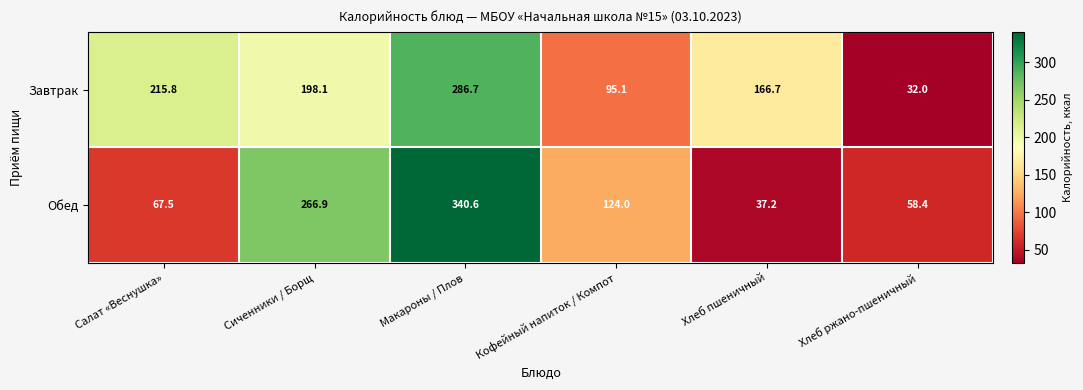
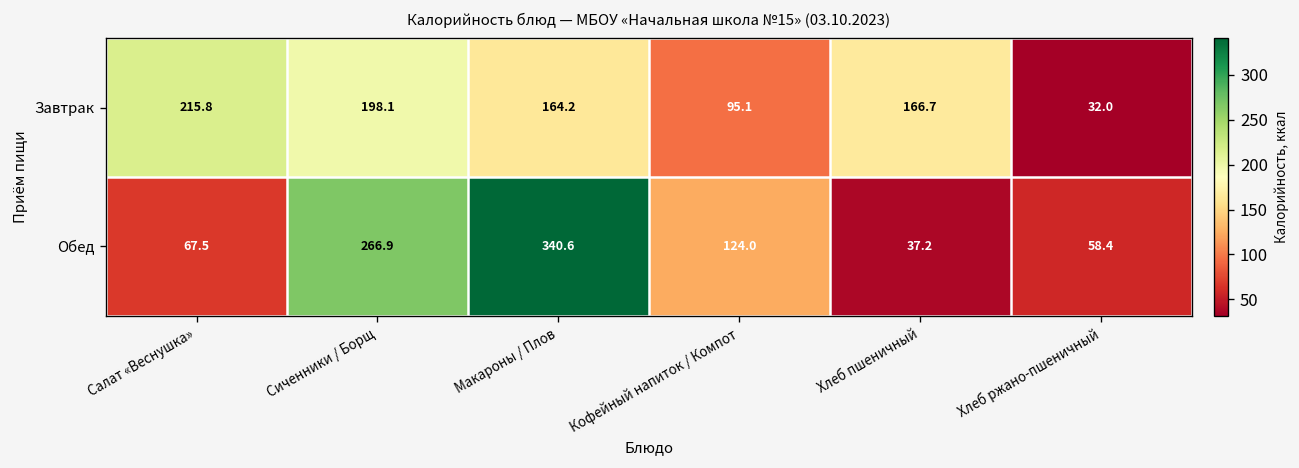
Завтрак, Макароны / Плов: 286.7 -> 164.2
